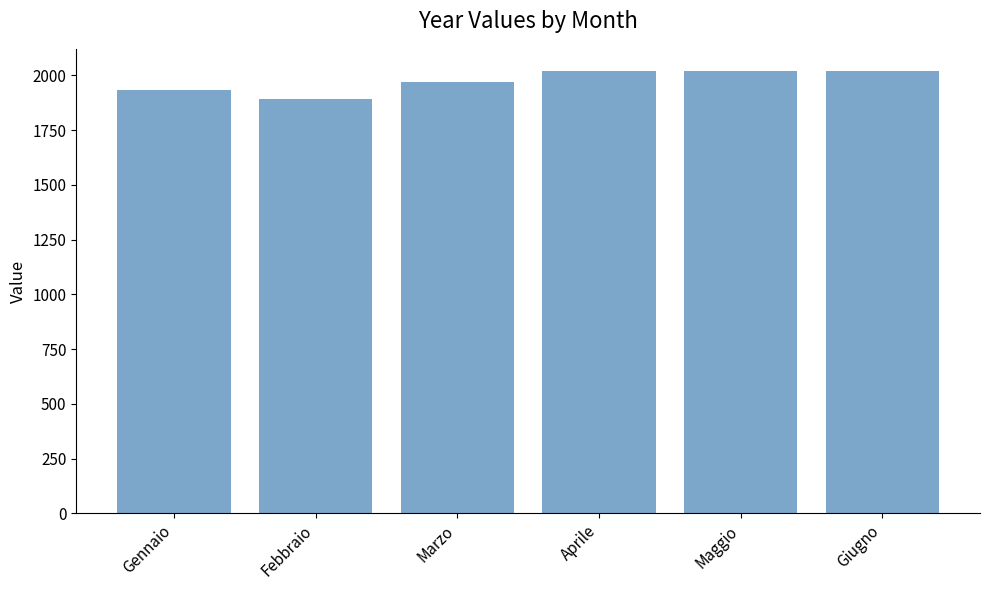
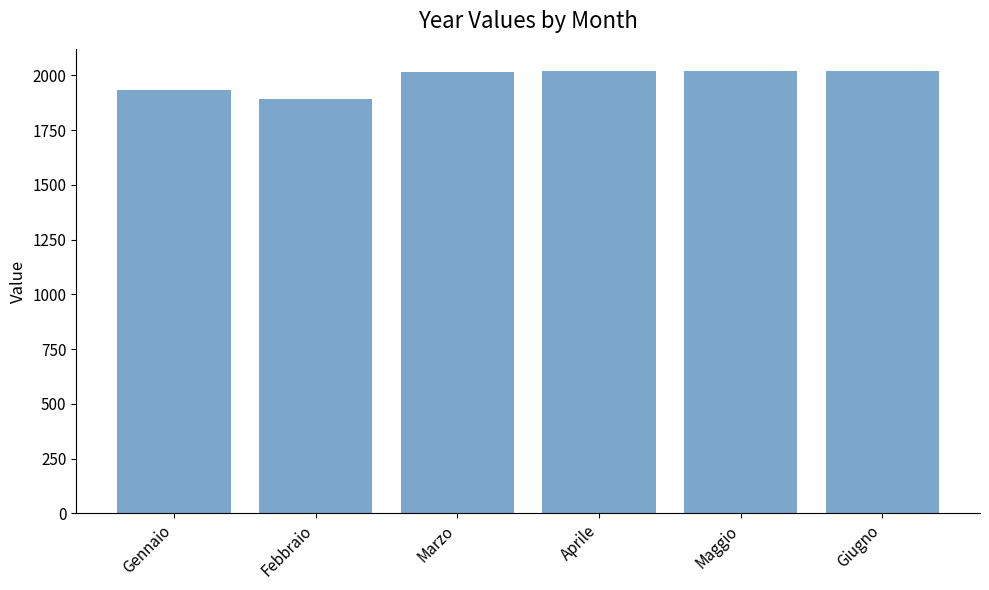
Marzo: 1970 -> 2020
